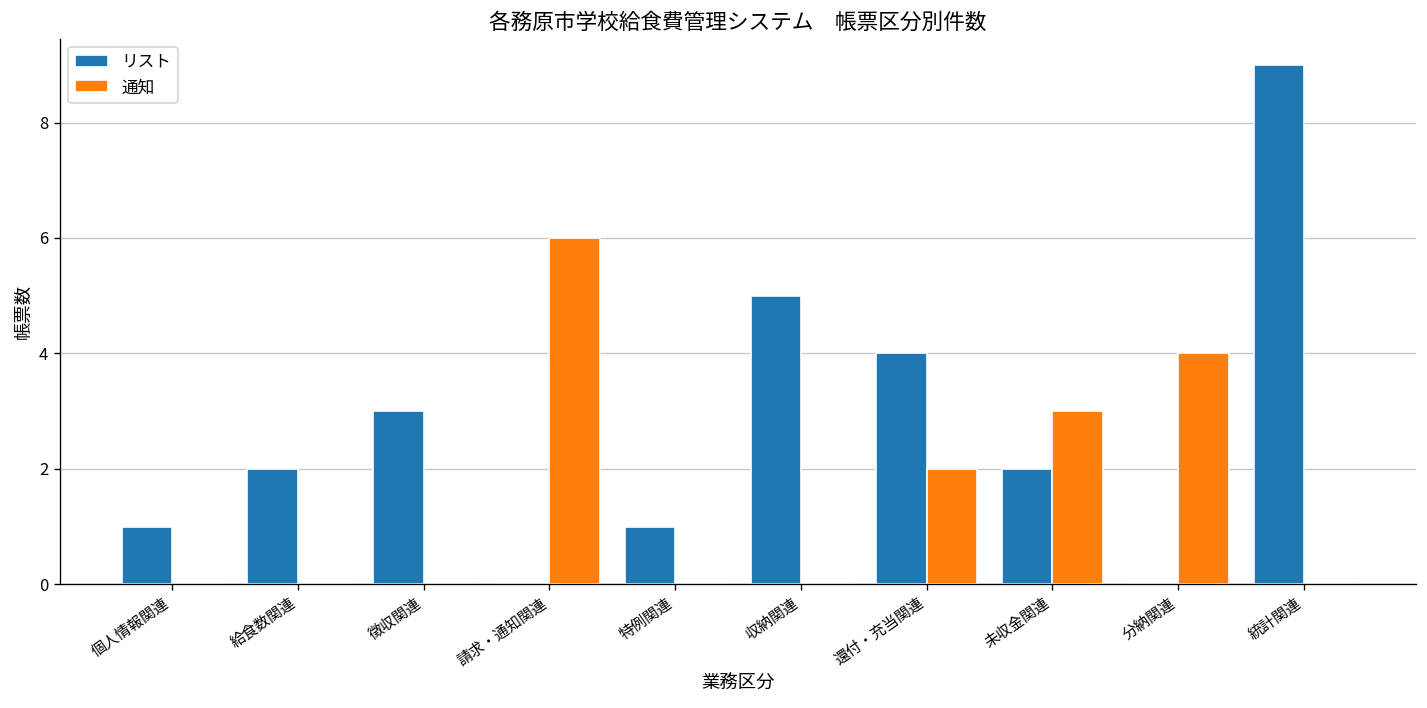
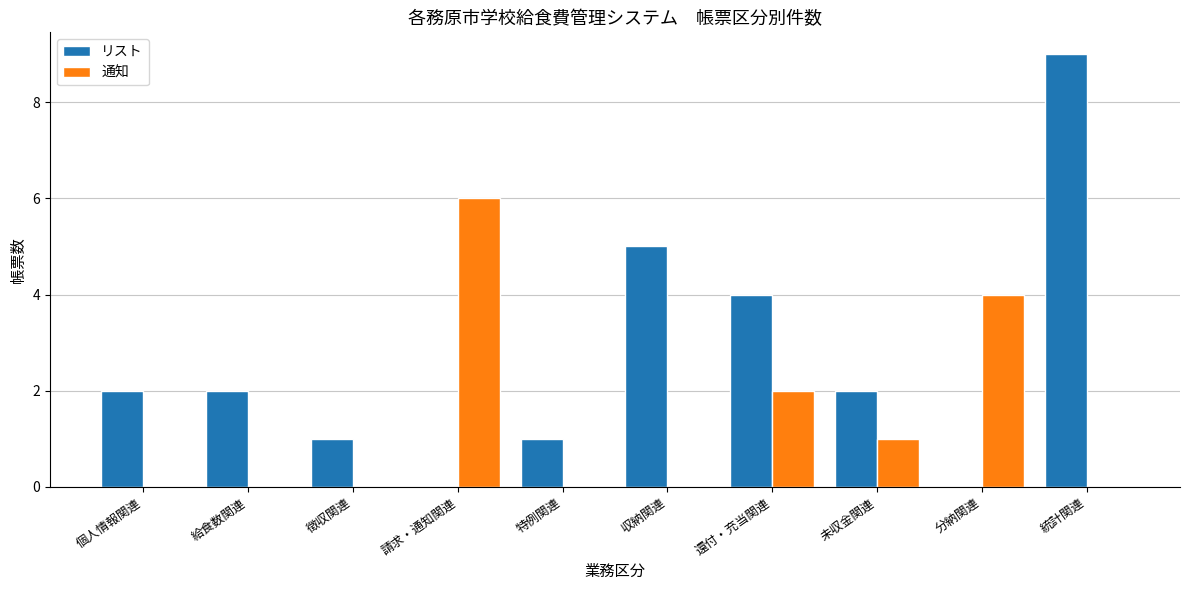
リスト, 個人情報関連: 1 -> 2
リスト, 徴収関連: 3 -> 1
通知, 未収金関連: 3 -> 1
